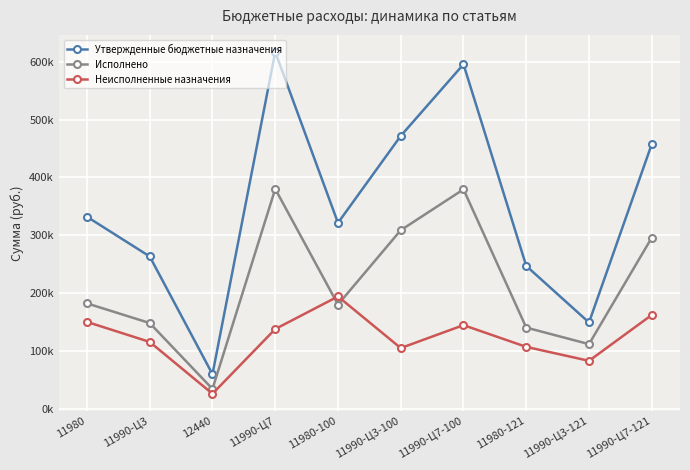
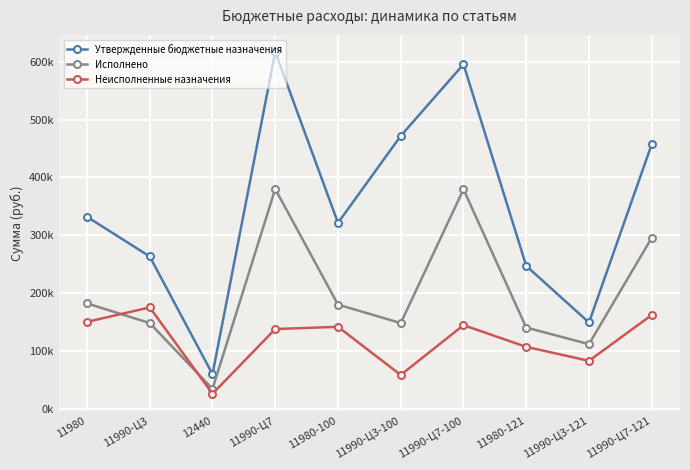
Неисполненные назначения, 11990-Ц3: 120000 -> 170000
Неисполненные назначения, 11980-100: 190000 -> 140000
Исполнено, 11990-Ц3-100: 310000 -> 150000
Неисполненные назначения, 11990-Ц3-100: 100000 -> 60000
